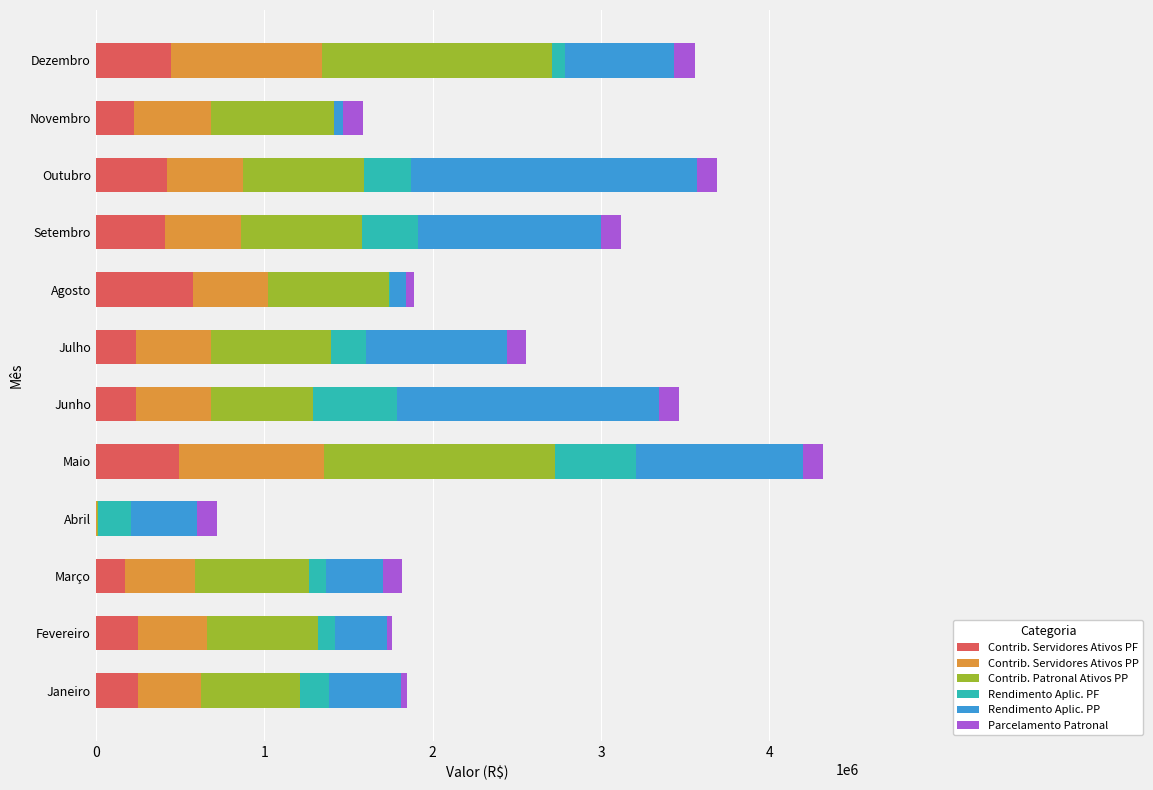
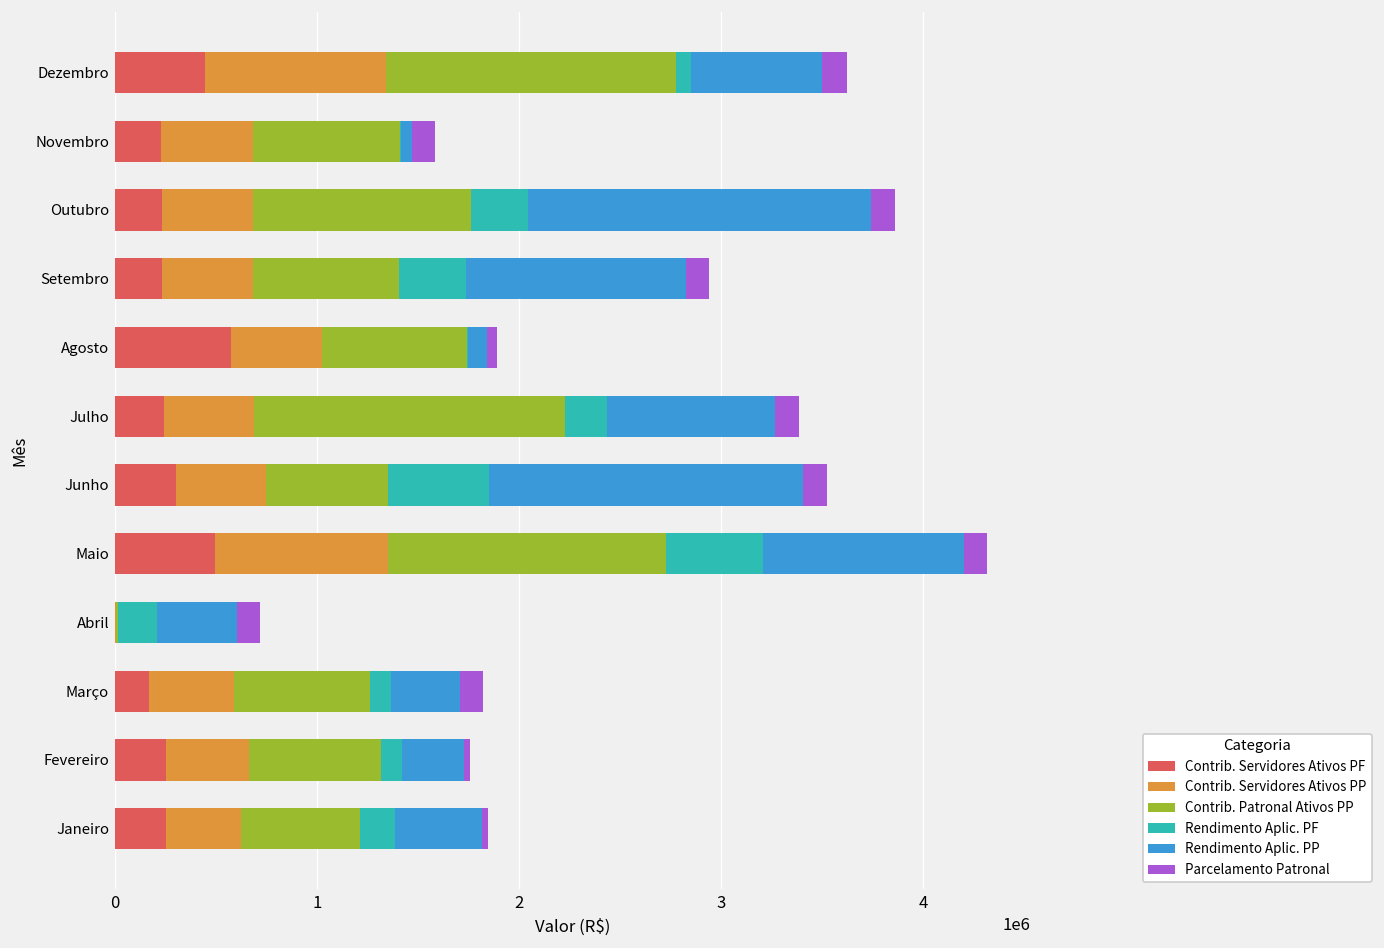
Contrib. Patronal Ativos PP, Dezembro: 1370000 -> 1430000
Contrib. Servidores Ativos PF, Outubro: 420000 -> 230000
Contrib. Patronal Ativos PP, Outubro: 720000 -> 1080000
Contrib. Servidores Ativos PF, Setembro: 410000 -> 230000
Contrib. Patronal Ativos PP, Julho: 710000 -> 1540000
Contrib. Servidores Ativos PF, Junho: 240000 -> 300000
